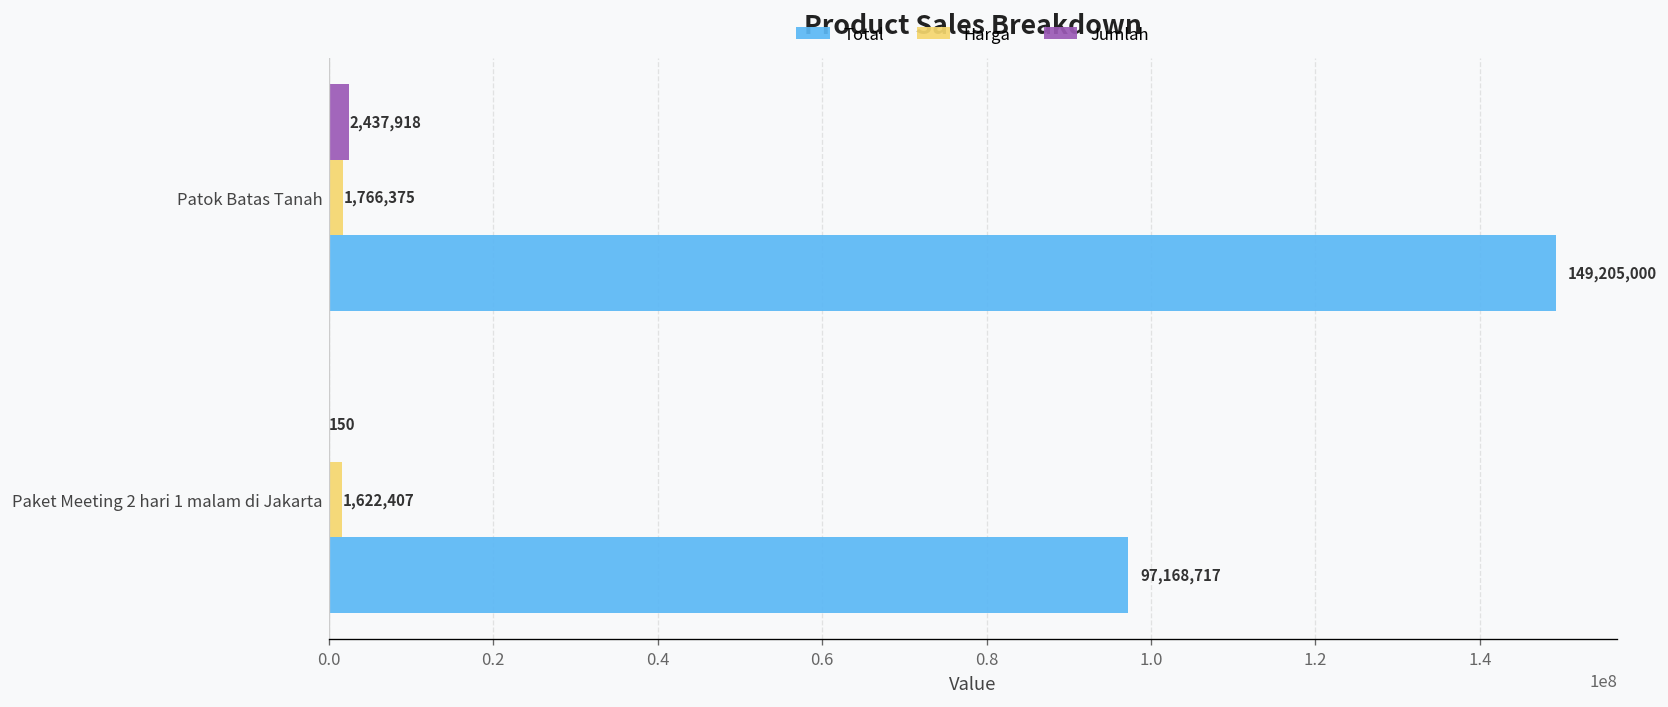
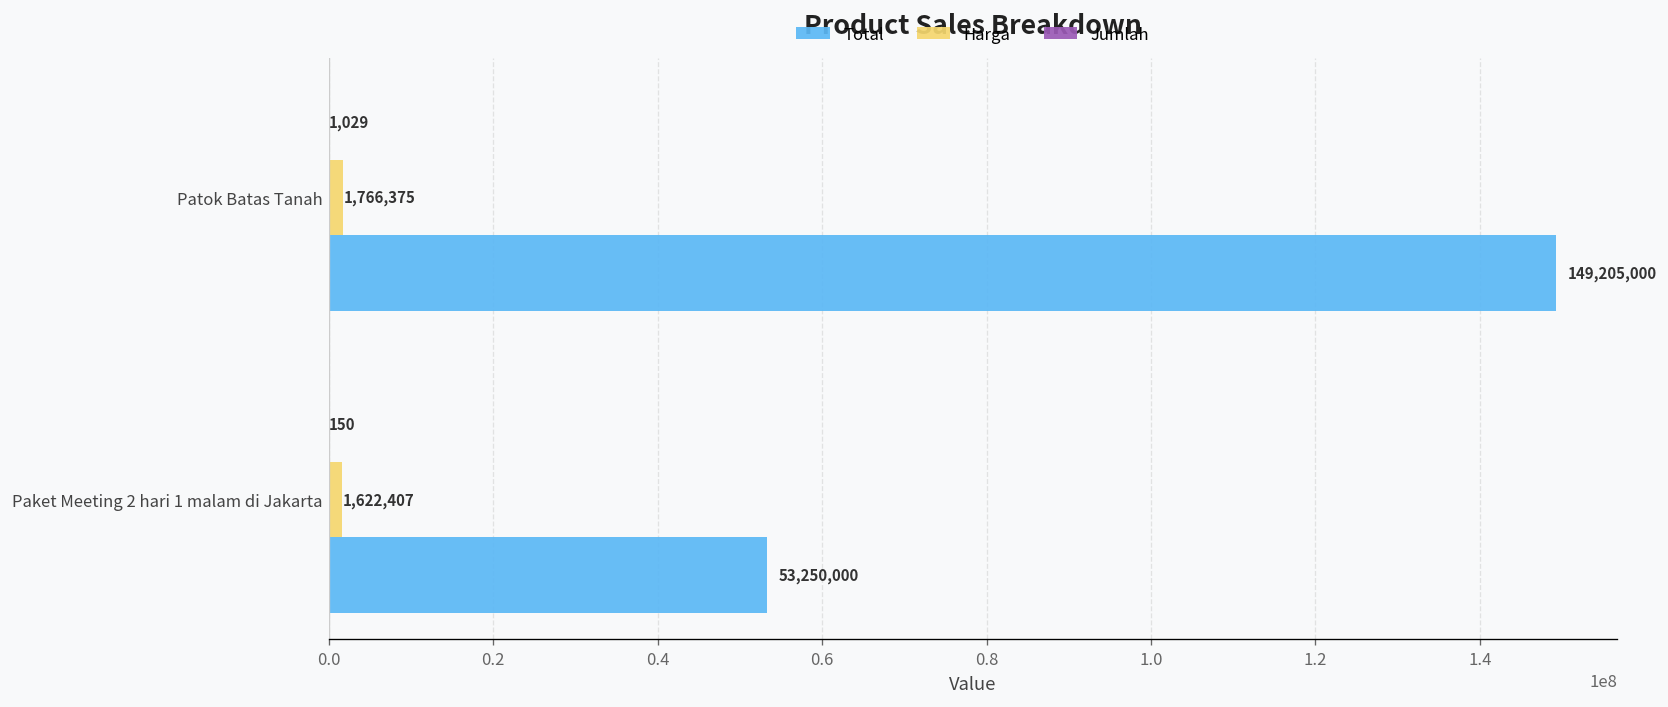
Jumlah, Patok Batas Tanah: 2,437,918 -> 1,029
Total, Paket Meeting 2 hari 1 malam di Jakarta: 97,168,717 -> 53,250,000
